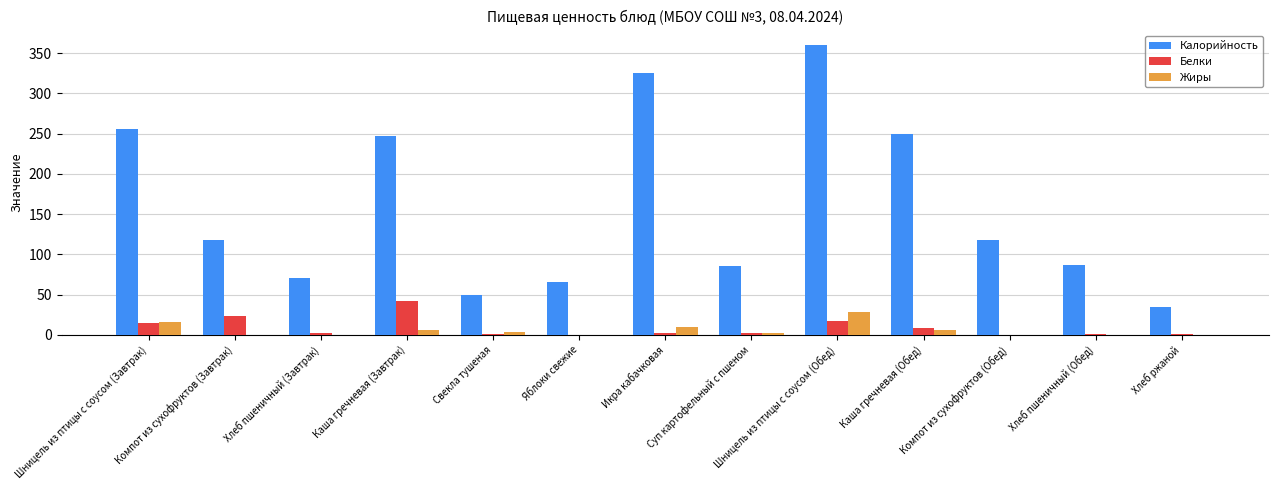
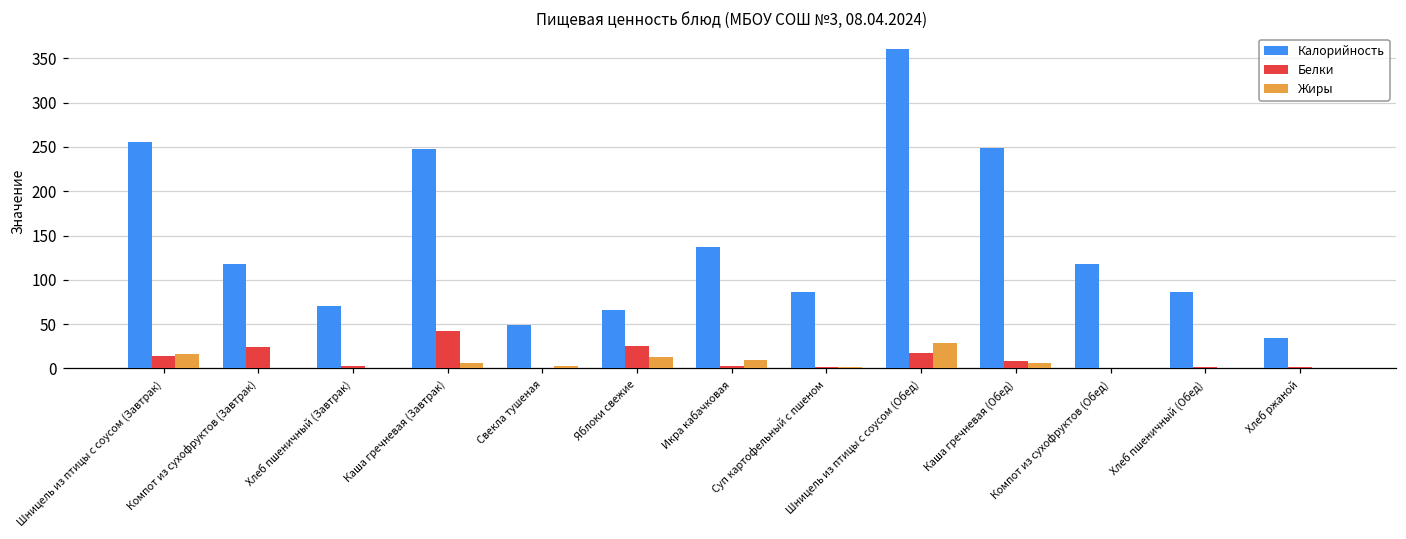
Белки, Яблоки свежие: 0 -> 20
Жиры, Яблоки свежие: 0 -> 10
Калорийность, Икра кабачковая: 330 -> 140
